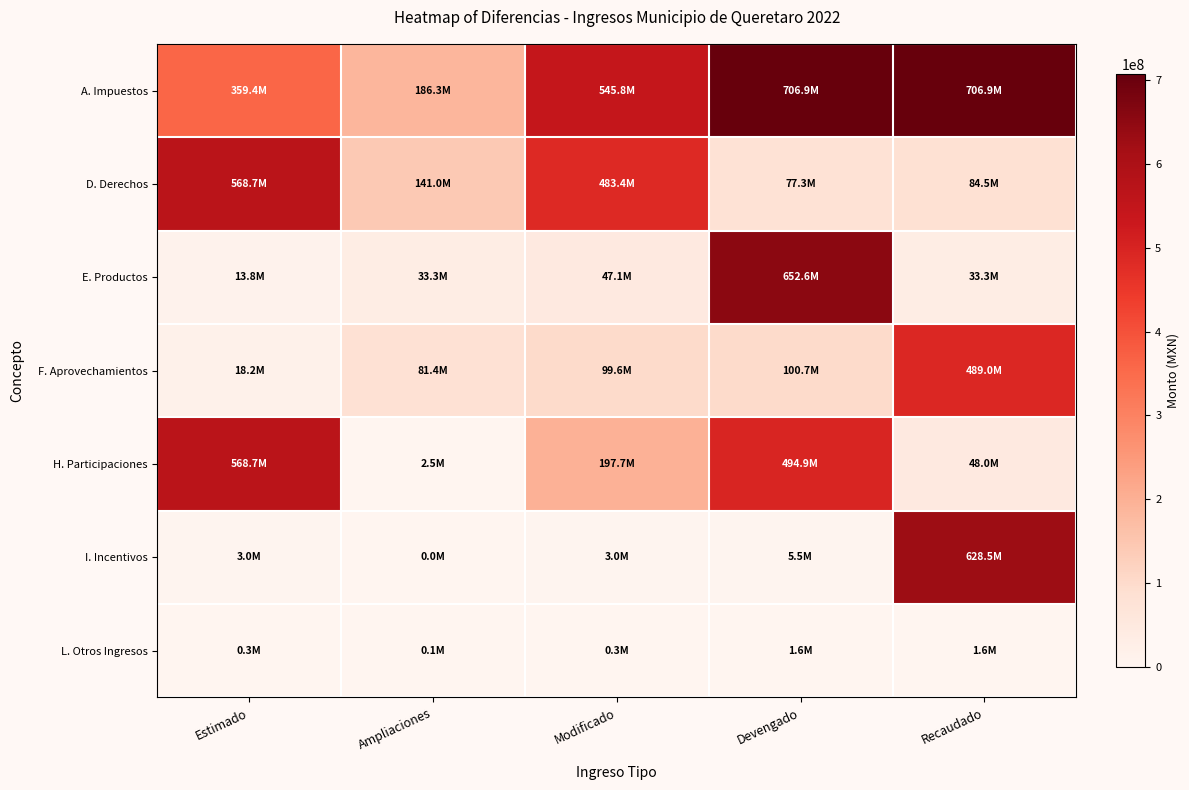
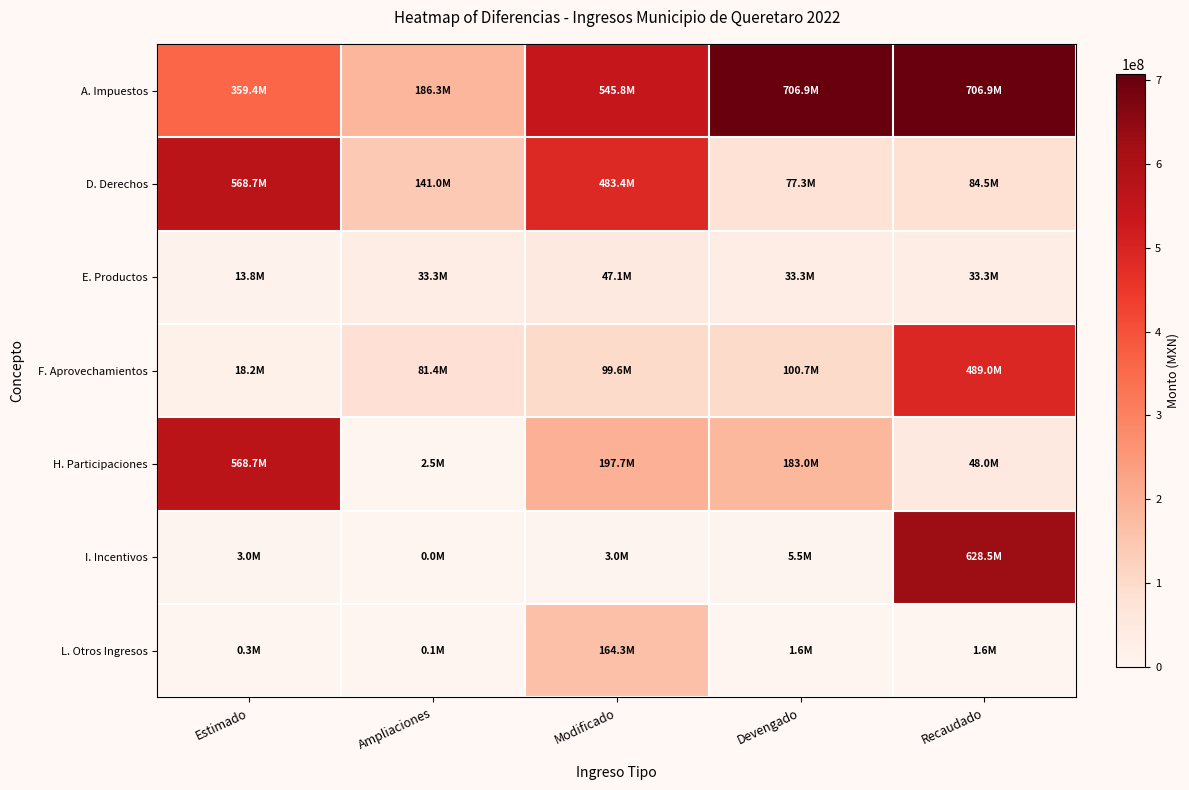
E. Productos, Devengado: 652.6M -> 33.3M
H. Participaciones, Devengado: 494.9M -> 183.0M
L. Otros Ingresos, Modificado: 0.3M -> 164.3M
